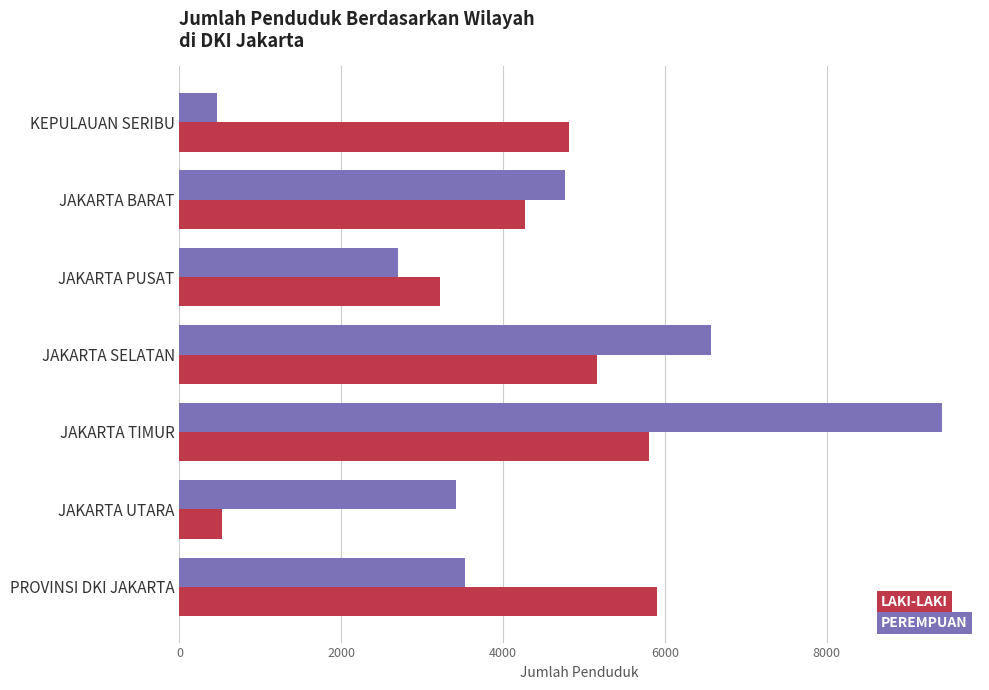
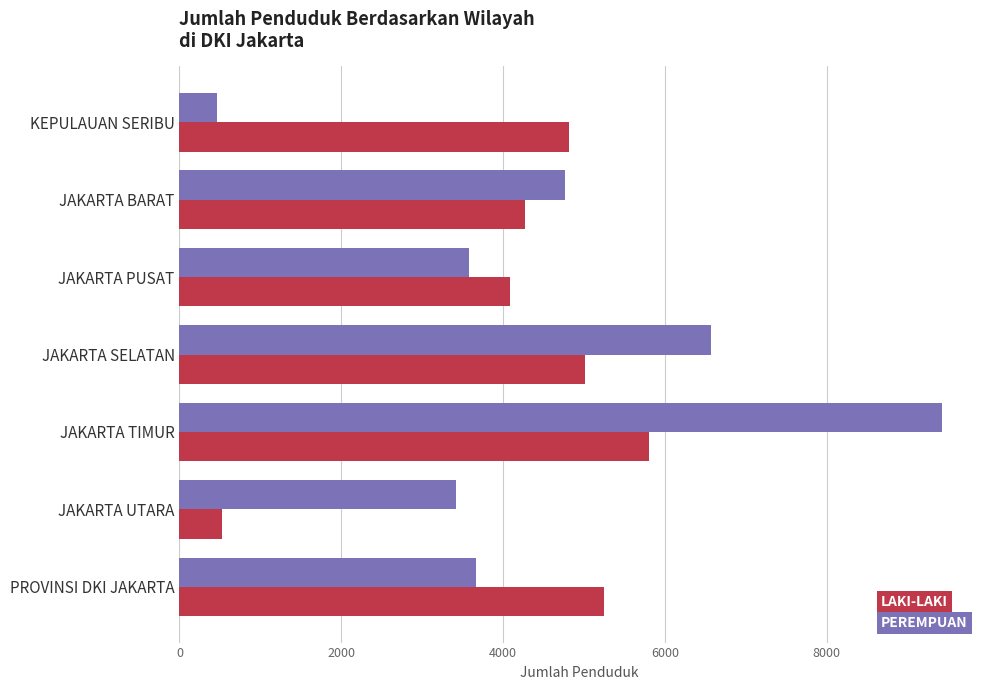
PEREMPUAN, JAKARTA PUSAT: 2700 -> 3600
LAKI-LAKI, JAKARTA PUSAT: 3200 -> 4100
LAKI-LAKI, JAKARTA SELATAN: 5200 -> 5000
PEREMPUAN, PROVINSI DKI JAKARTA: 3500 -> 3700
LAKI-LAKI, PROVINSI DKI JAKARTA: 5900 -> 5200
